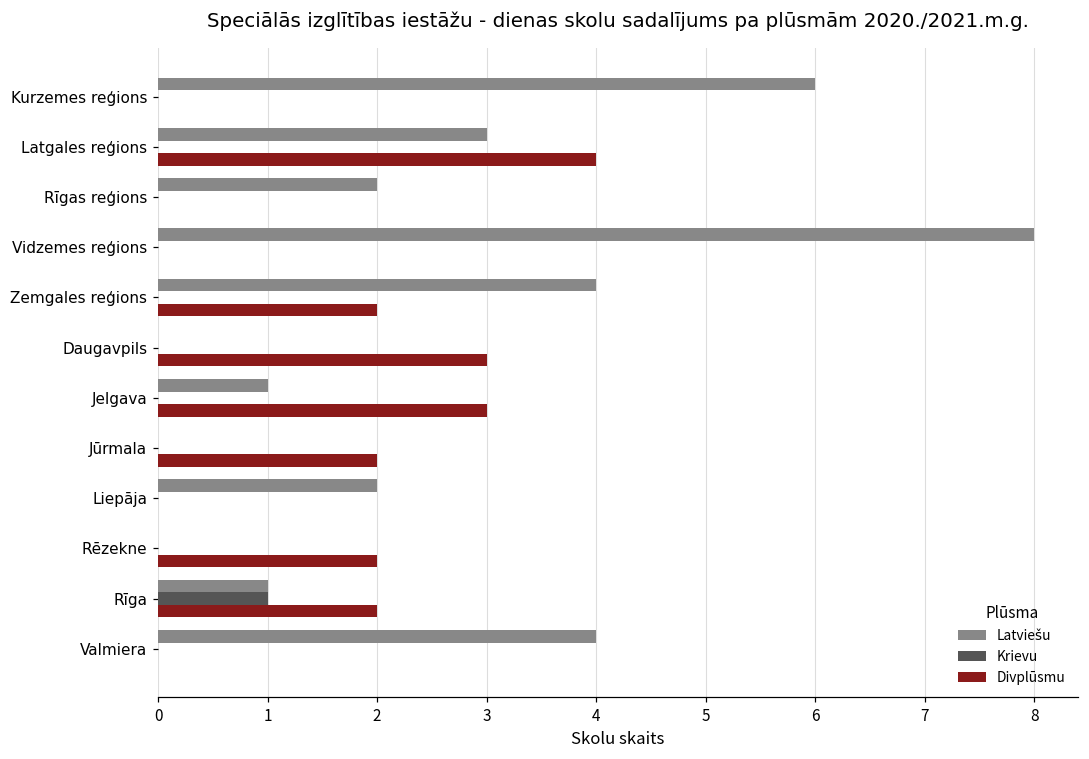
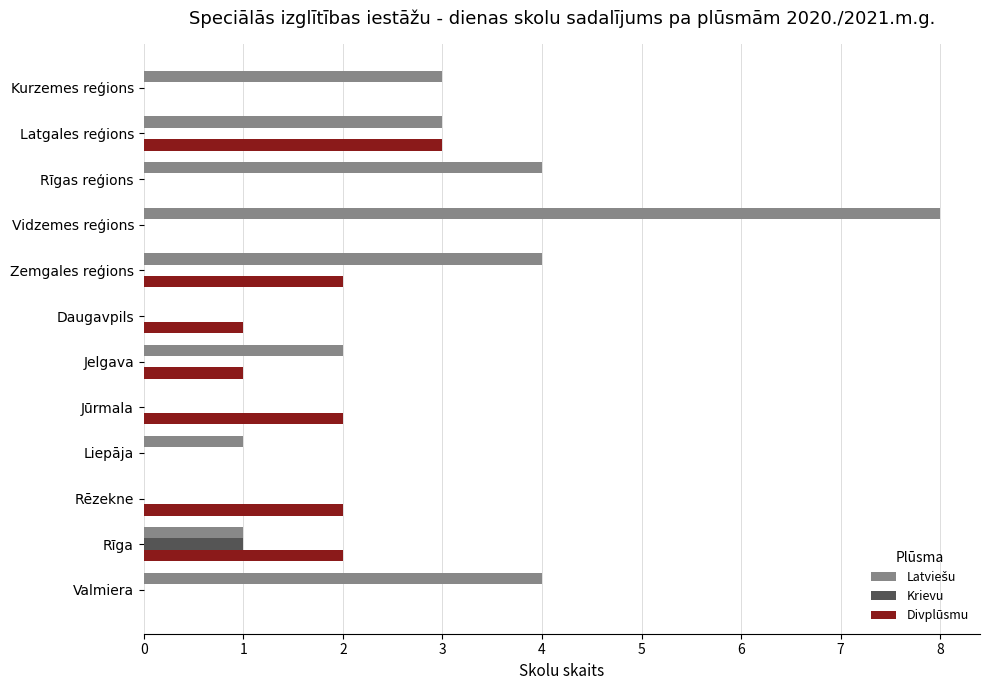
Latviešu, Kurzemes reģions: 6 -> 3
Divplūsmu, Latgales reģions: 4 -> 3
Latviešu, Rīgas reģions: 2 -> 4
Divplūsmu, Daugavpils: 3 -> 1
Latviešu, Jelgava: 1 -> 2
Divplūsmu, Jelgava: 3 -> 1
Latviešu, Liepāja: 2 -> 1
